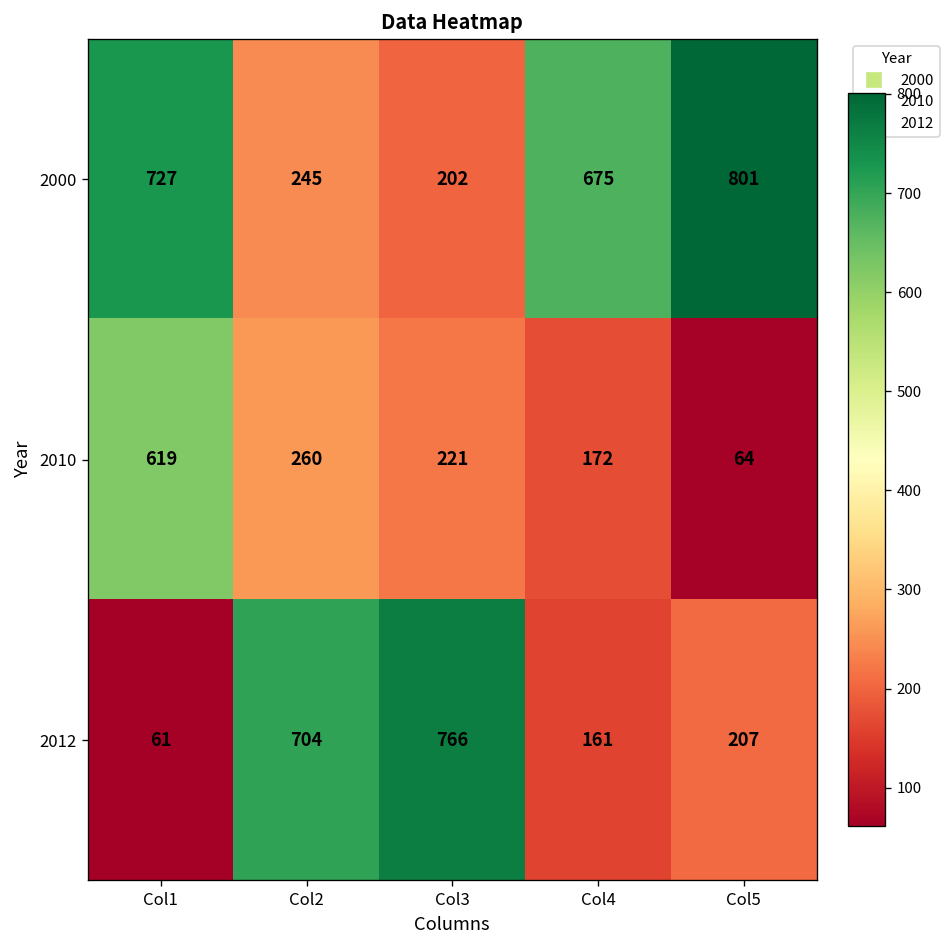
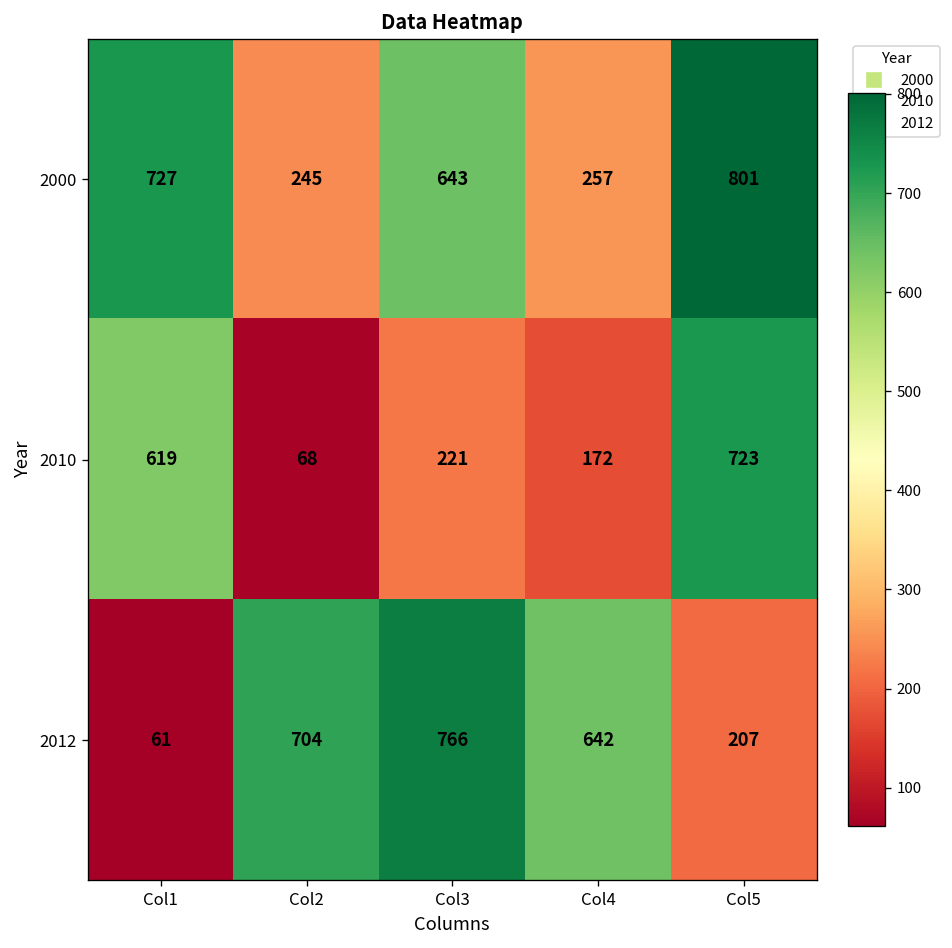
2000, Col3: 202 -> 643
2000, Col4: 675 -> 257
2010, Col2: 260 -> 68
2010, Col5: 64 -> 723
2012, Col4: 161 -> 642
